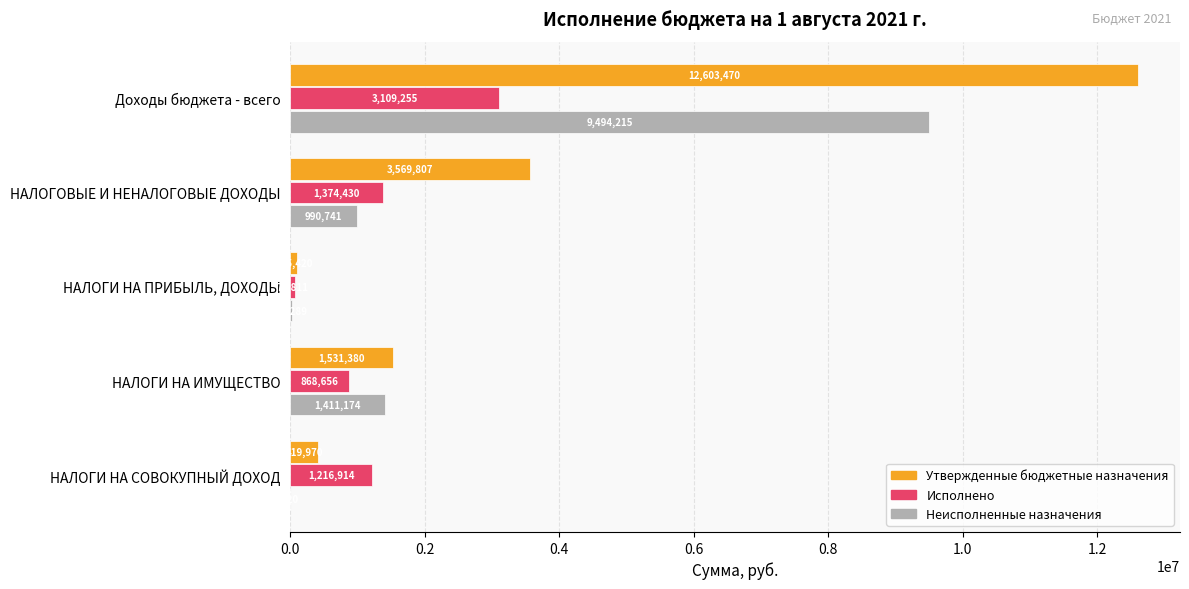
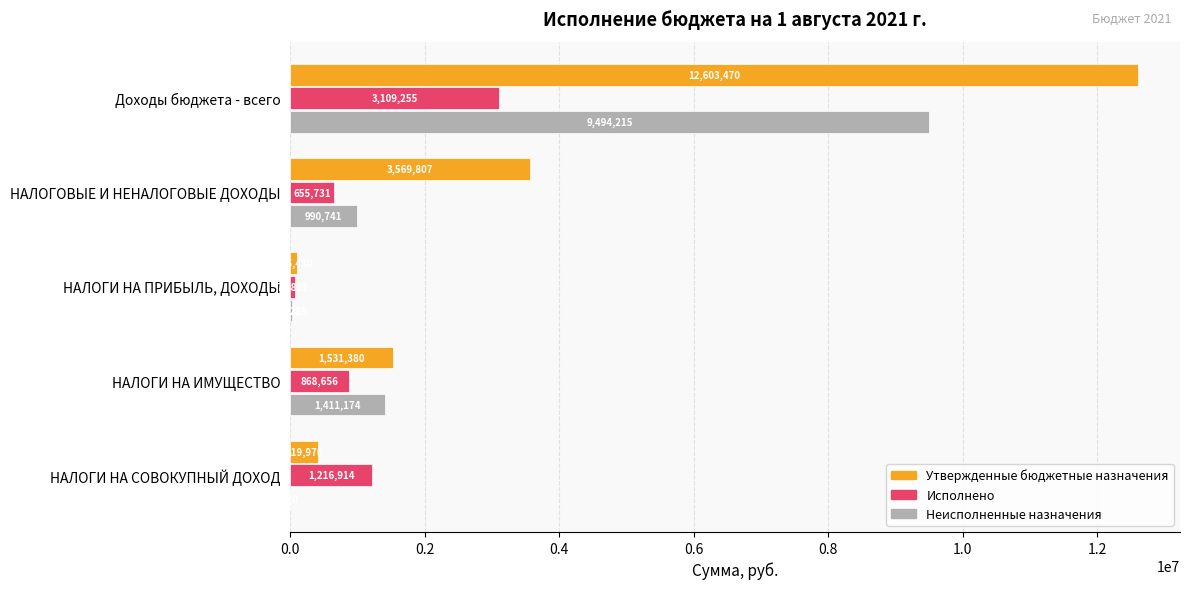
Исполнено, НАЛОГОВЫЕ И НЕНАЛОГОВЫЕ ДОХОДЫ: 1,374,430 -> 655,731
